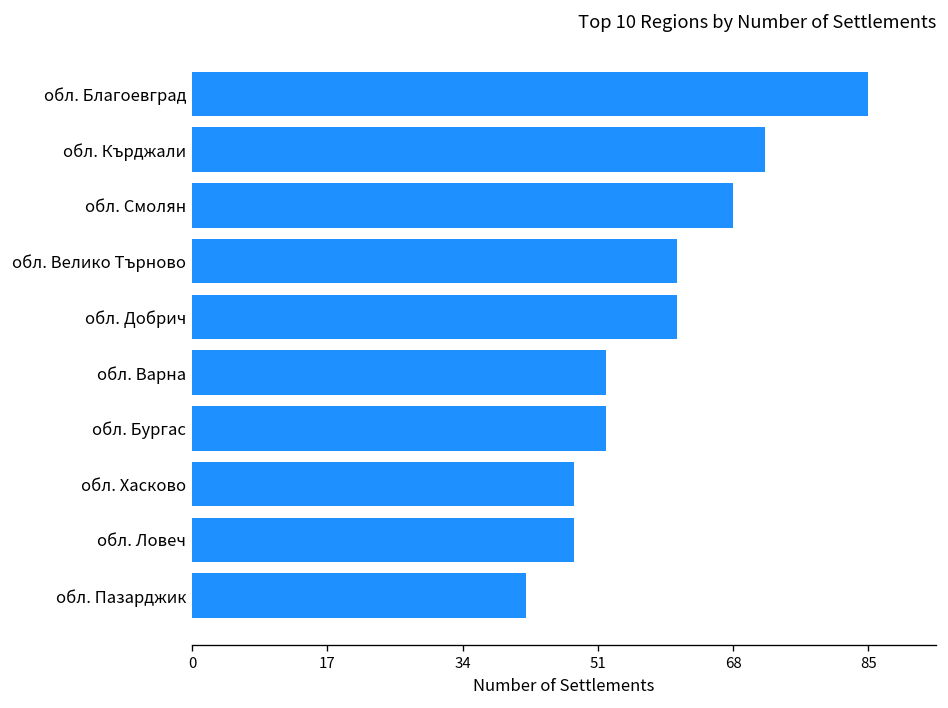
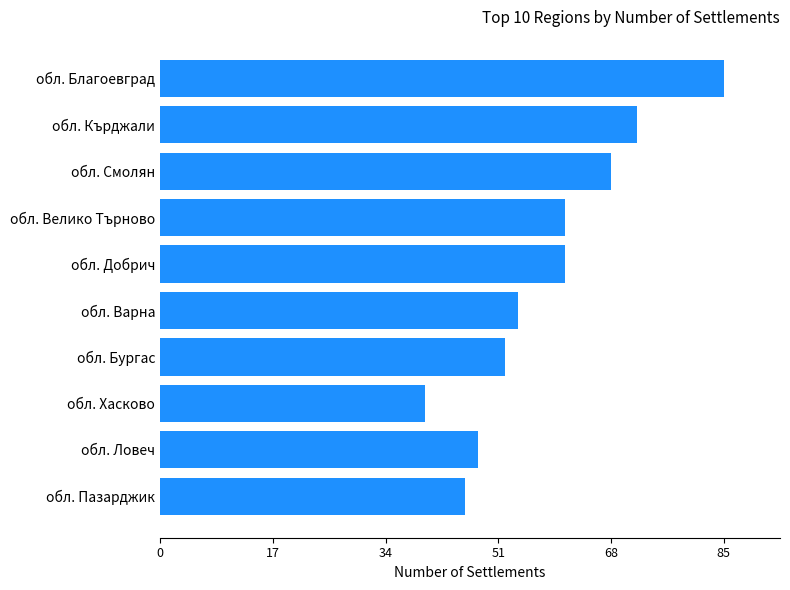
обл. Варна: 52 -> 54
обл. Хасково: 48 -> 40
обл. Пазарджик: 42 -> 46
